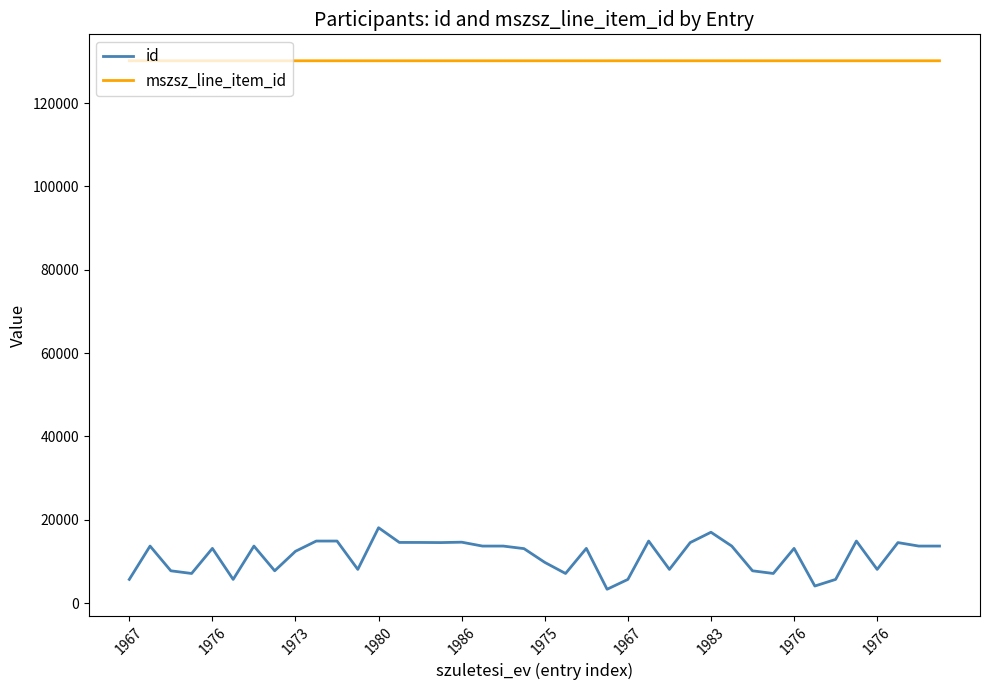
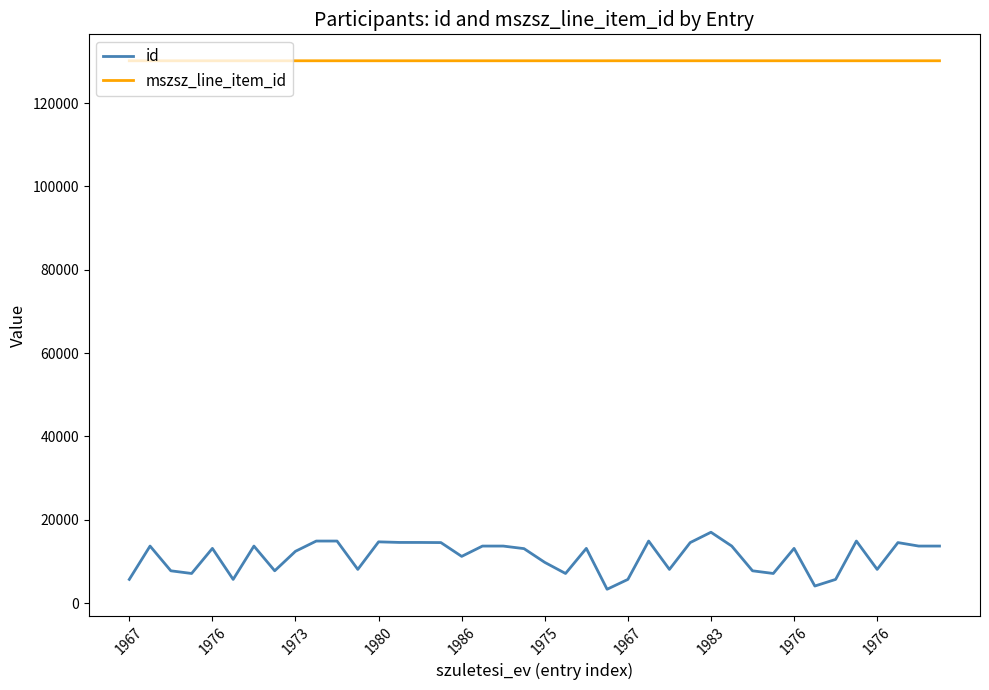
id, 1980: 18000 -> 15000
id, 1986: 15000 -> 11000
